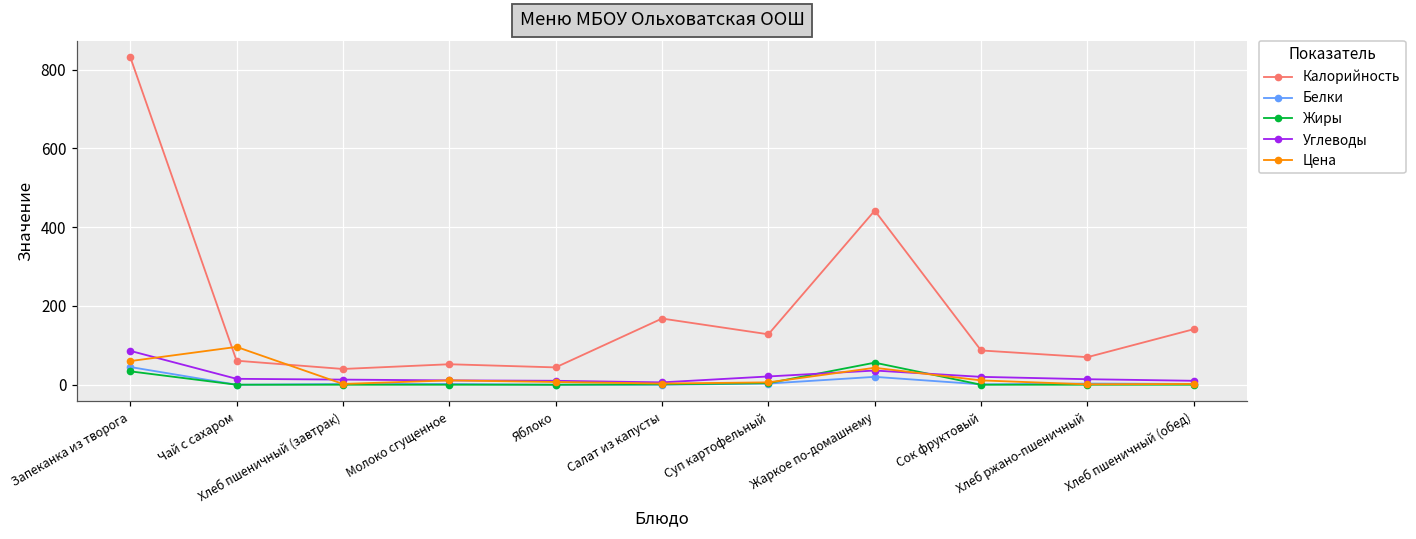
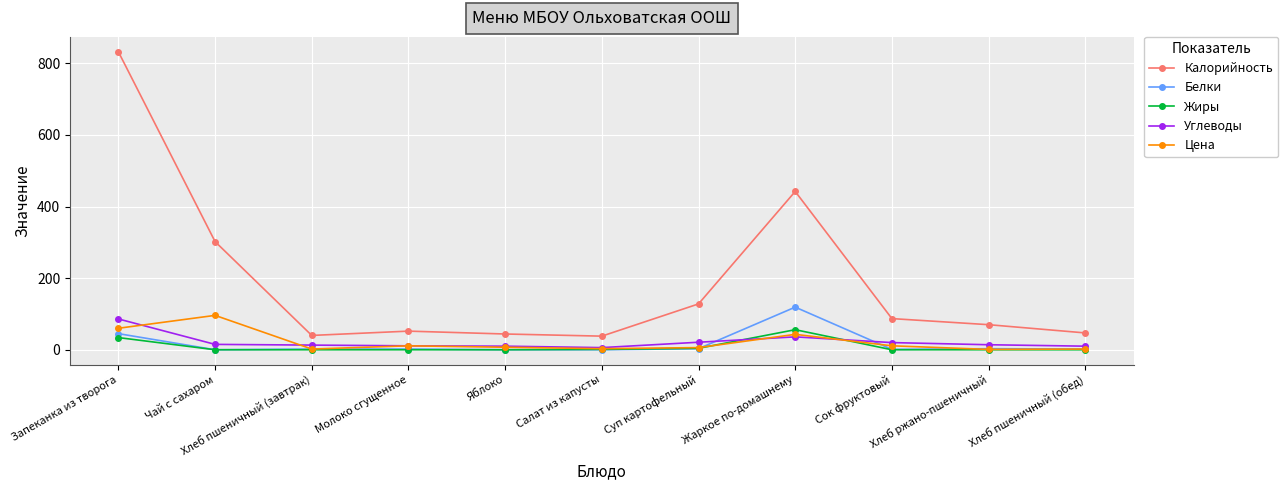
Калорийность, Чай с сахаром: 60 -> 300
Калорийность, Салат из капусты: 170 -> 40
Белки, Жаркое по-домашнему: 20 -> 120
Калорийность, Хлеб пшеничный (обед): 140 -> 50
